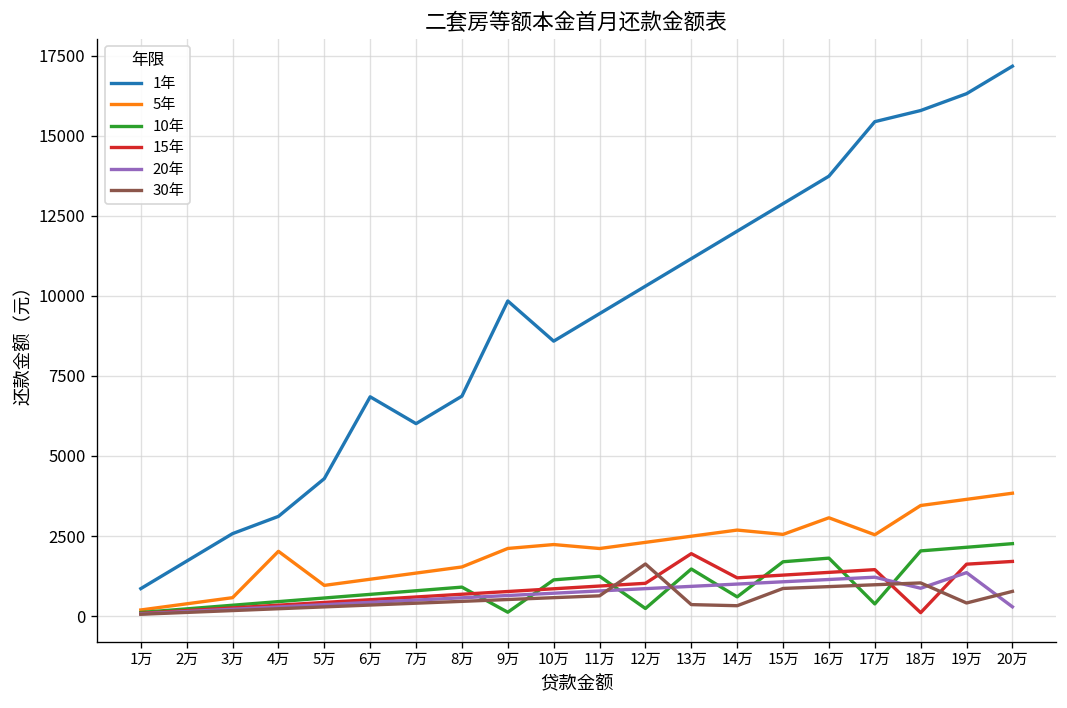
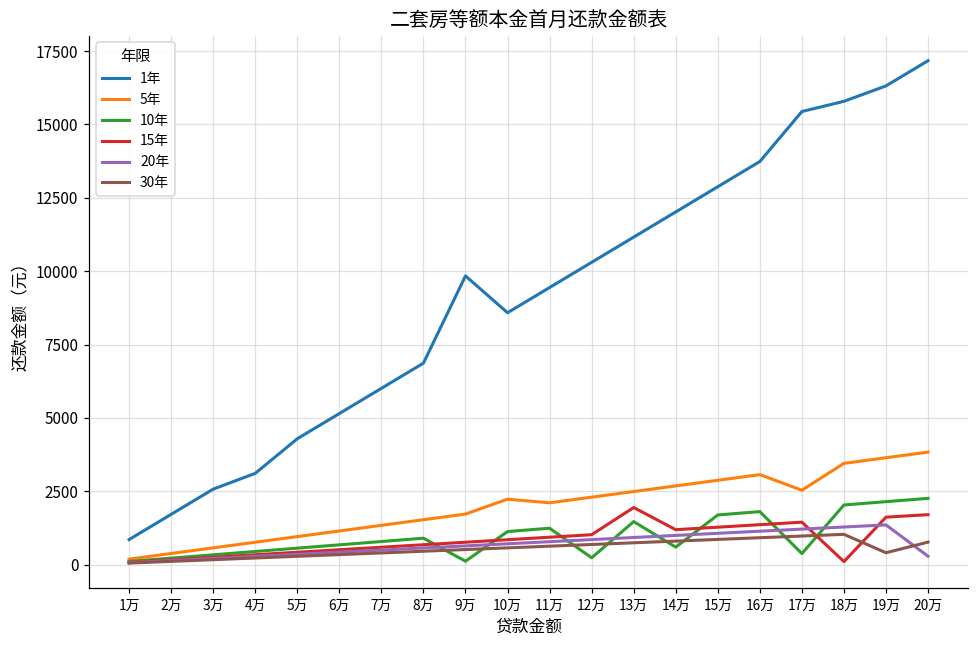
5年, 4万: 2000 -> 800
1年, 6万: 6800 -> 5200
5年, 9万: 2100 -> 1700
30年, 12万: 1600 -> 700
30年, 13万: 400 -> 700
30年, 14万: 300 -> 800
5年, 15万: 2600 -> 2900
20年, 18万: 900 -> 1300
